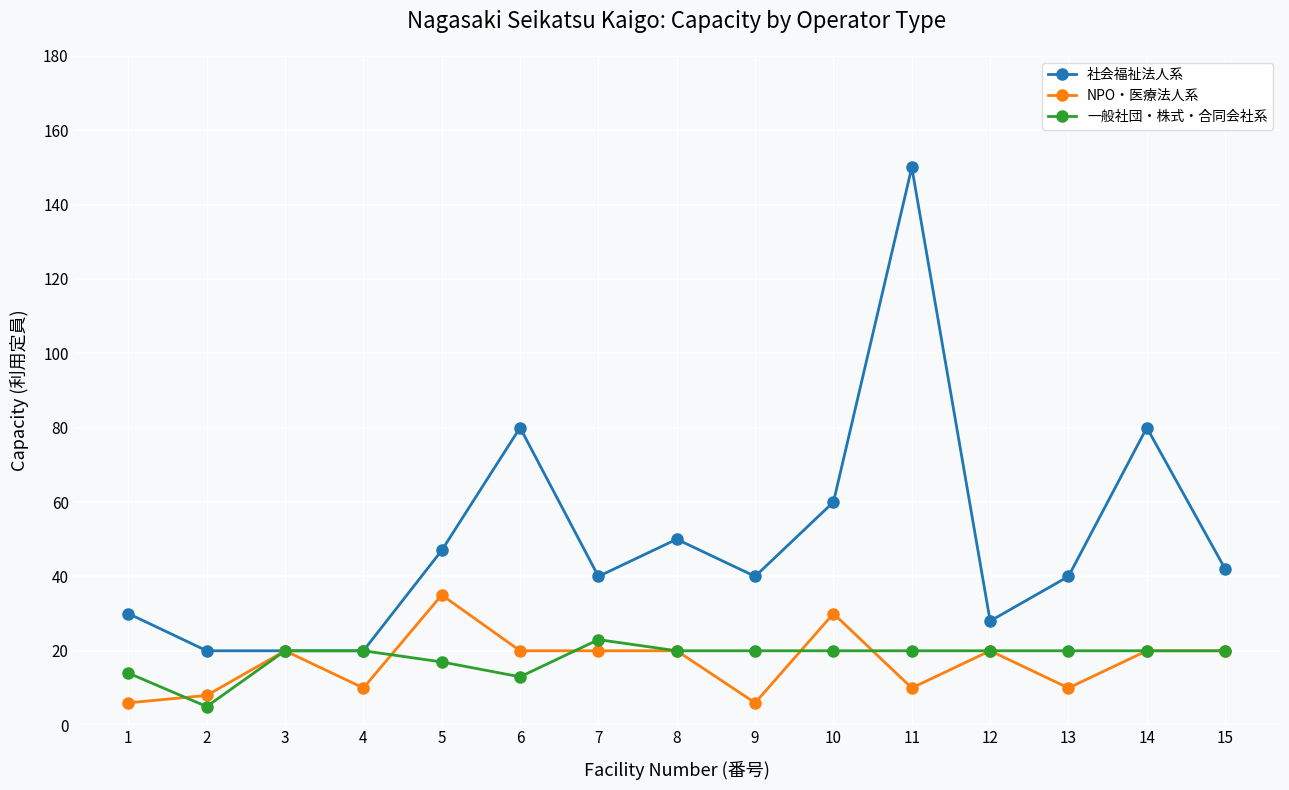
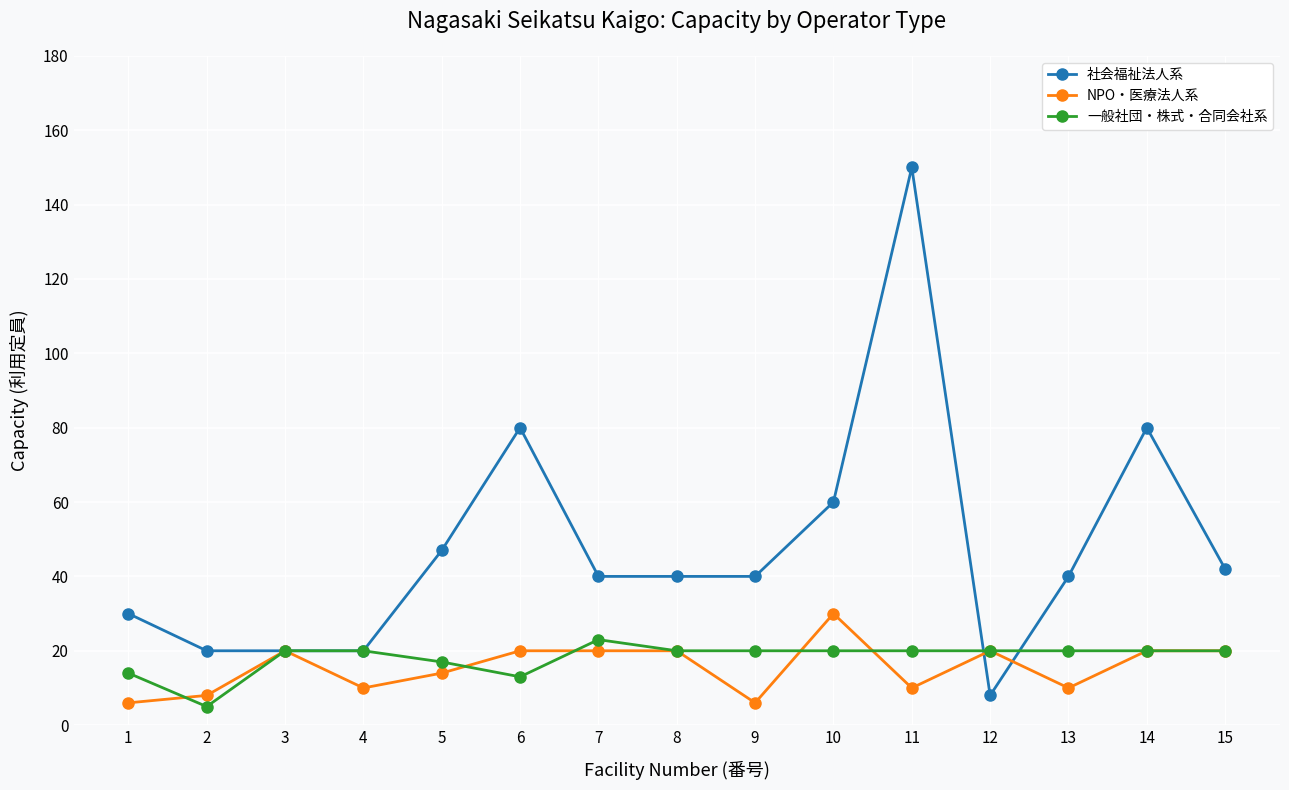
NPO・医療法人系, 5: 35 -> 14
社会福祉法人系, 8: 50 -> 40
社会福祉法人系, 12: 28 -> 8
